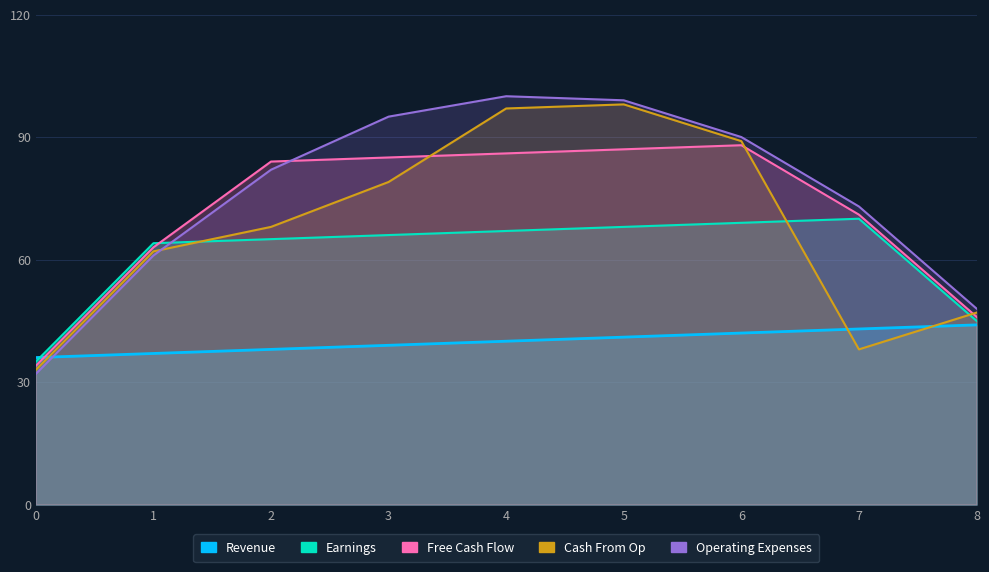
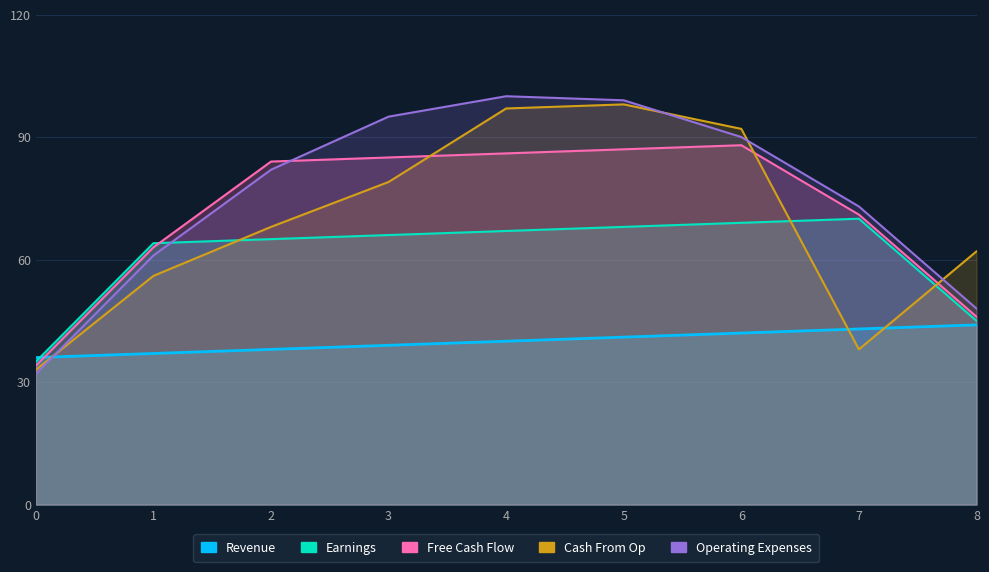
Cash From Op, 1: 62 -> 56
Cash From Op, 6: 89 -> 92
Cash From Op, 8: 47 -> 62
